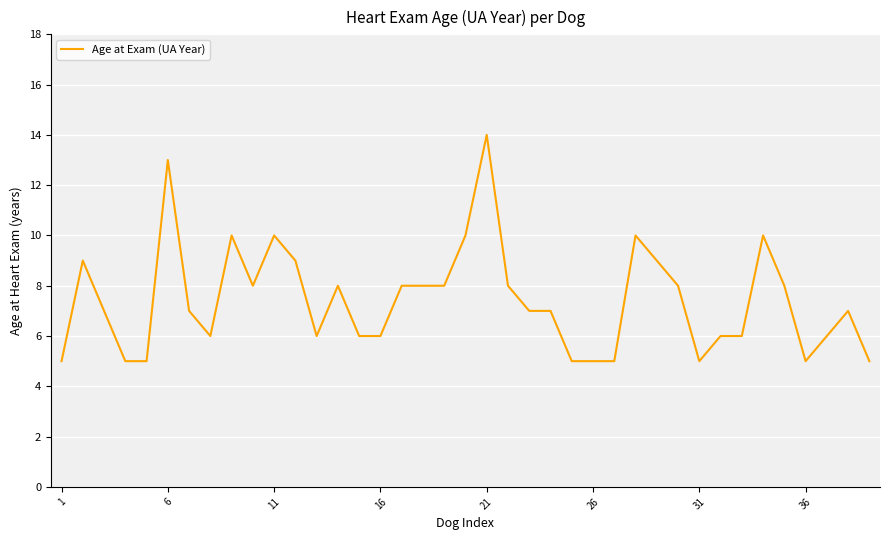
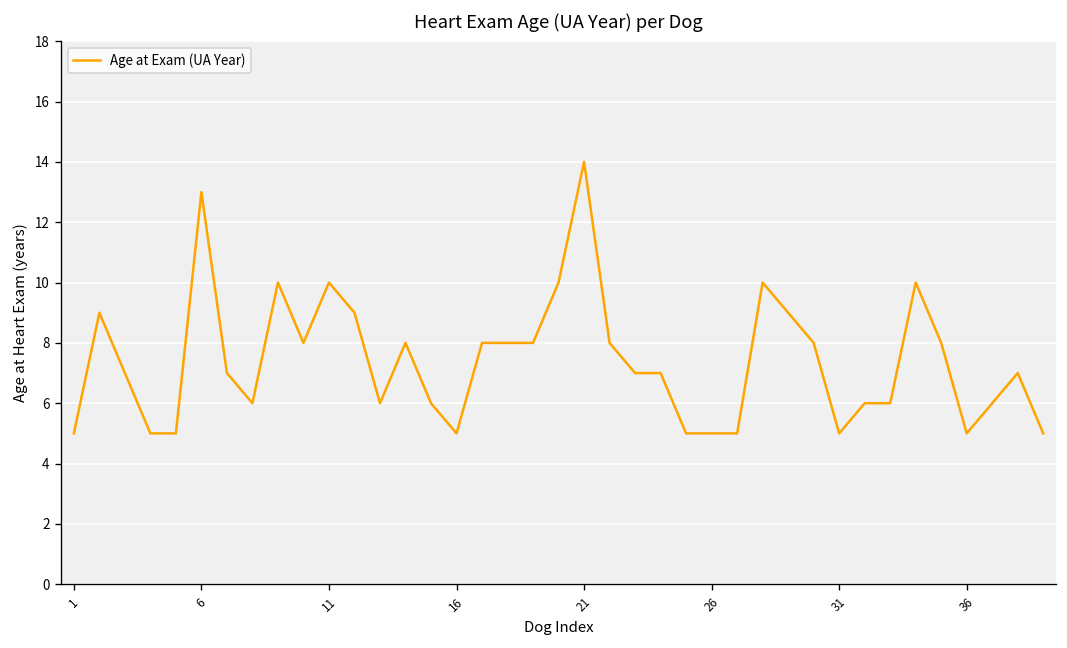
16: 6 -> 5
